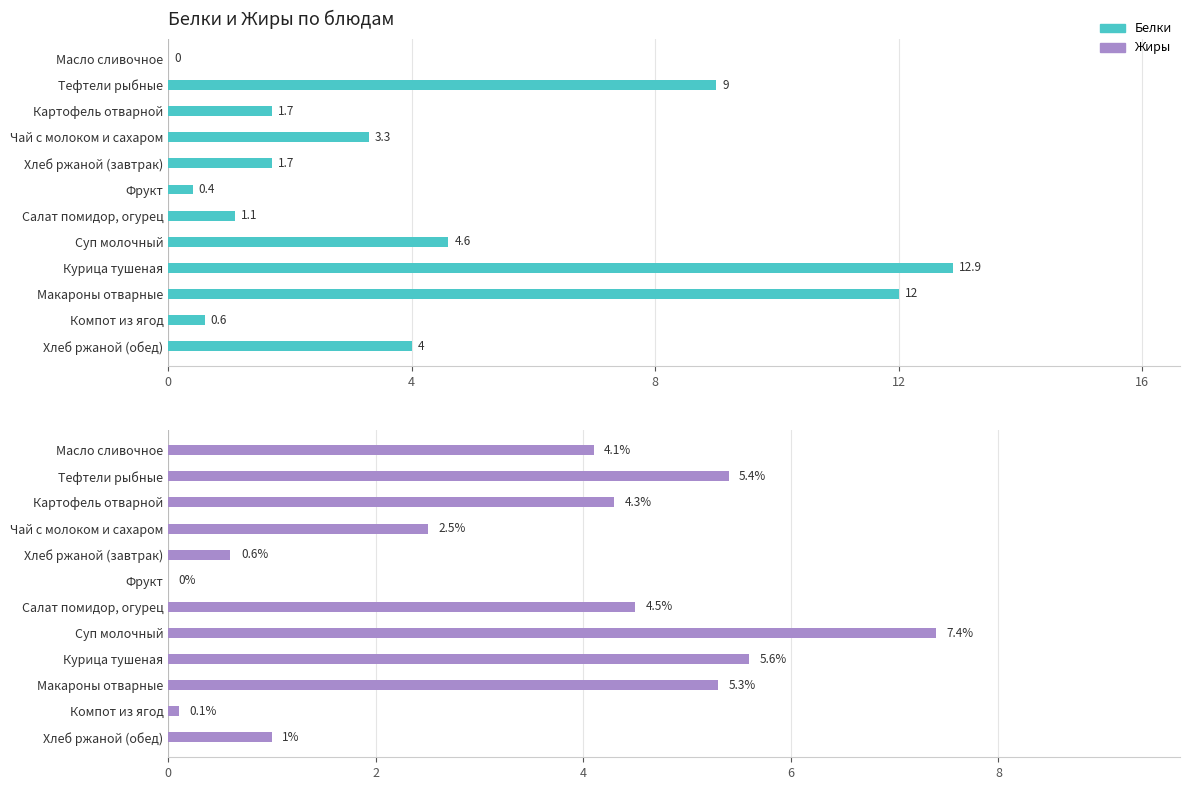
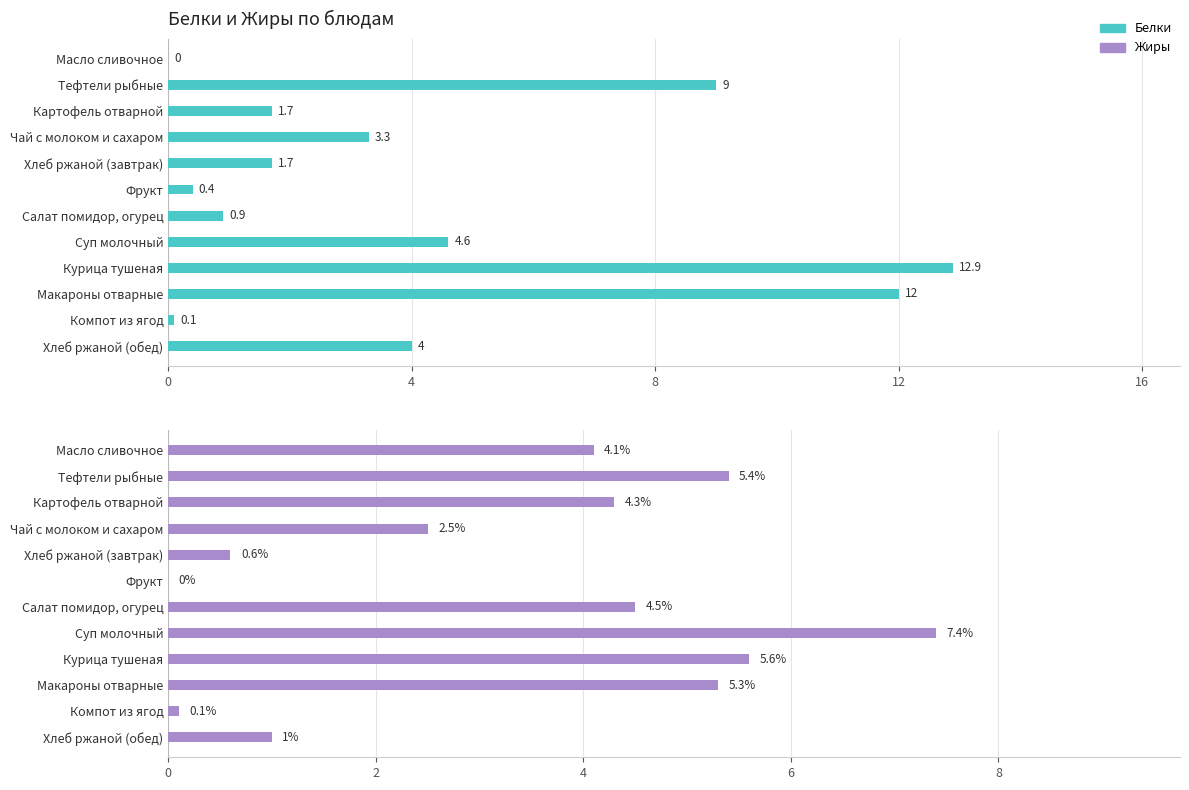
Белки и Жиры по блюдам, Салат помидор, огурец: 1.1 -> 0.9
Белки и Жиры по блюдам, Компот из ягод: 0.6 -> 0.1
